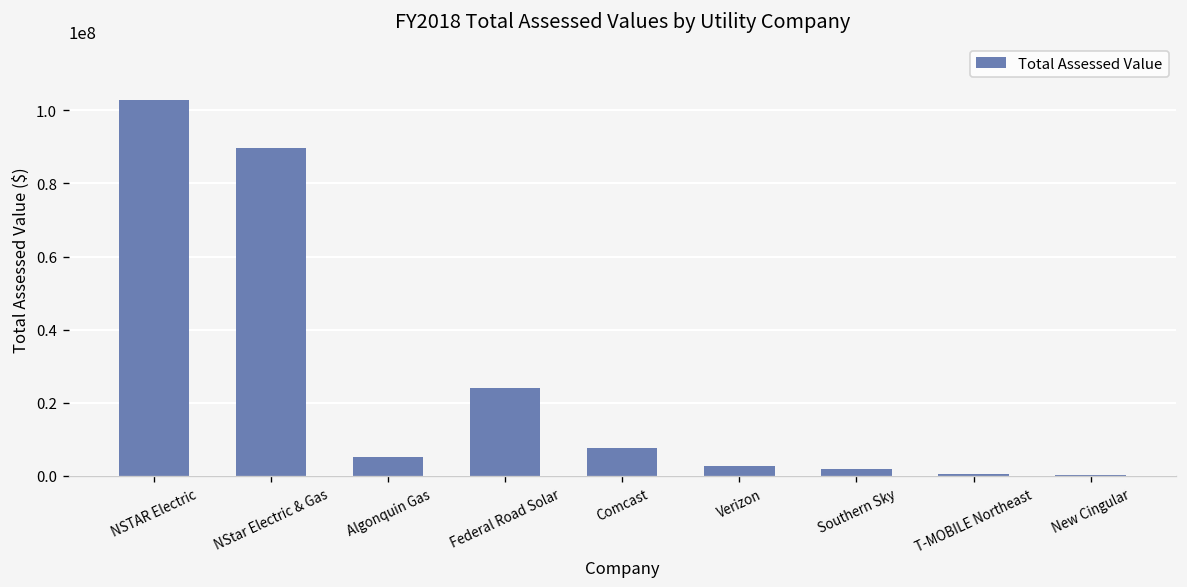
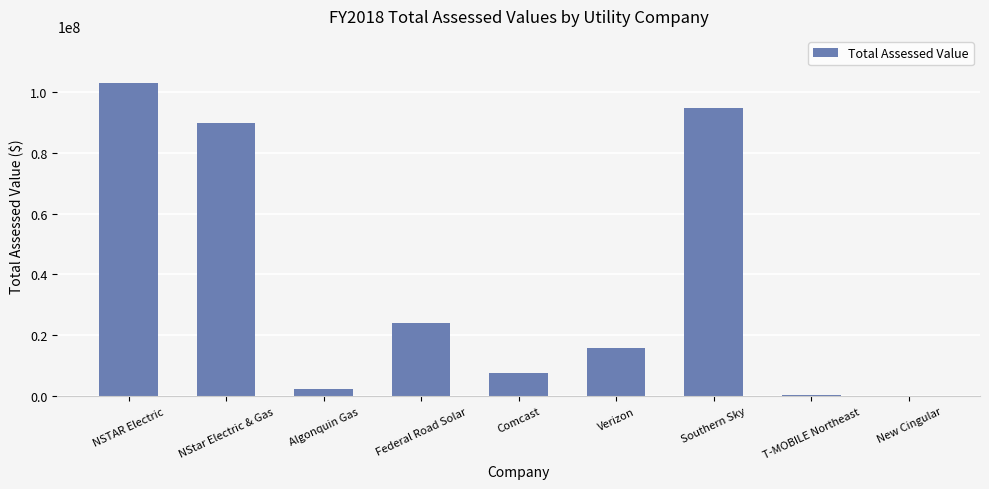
Algonquin Gas: 5000000 -> 2000000
Verizon: 3000000 -> 16000000
Southern Sky: 2000000 -> 95000000
